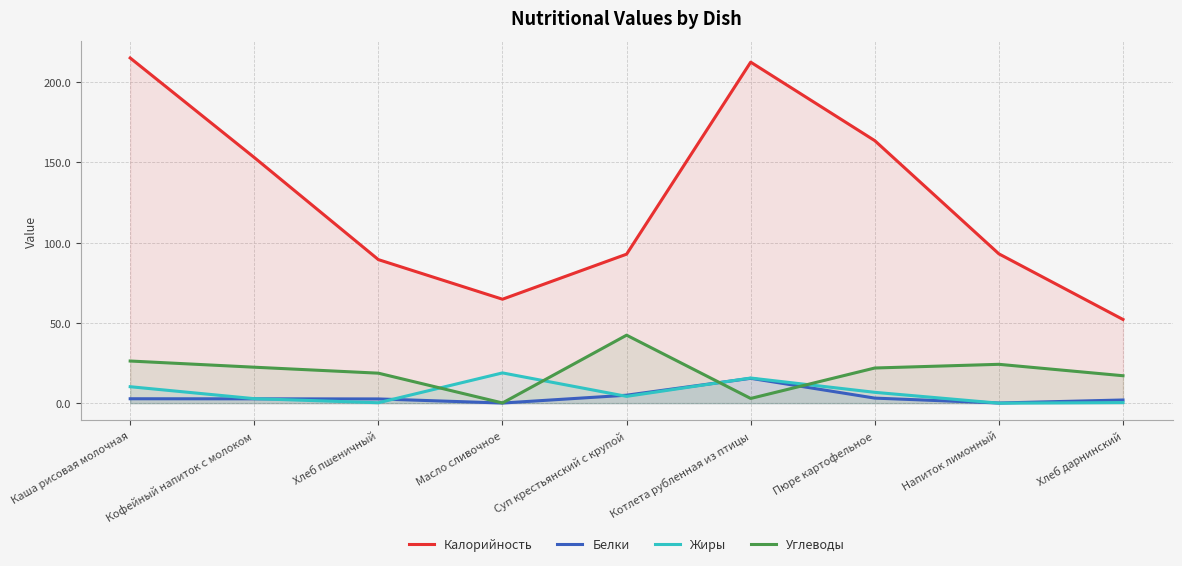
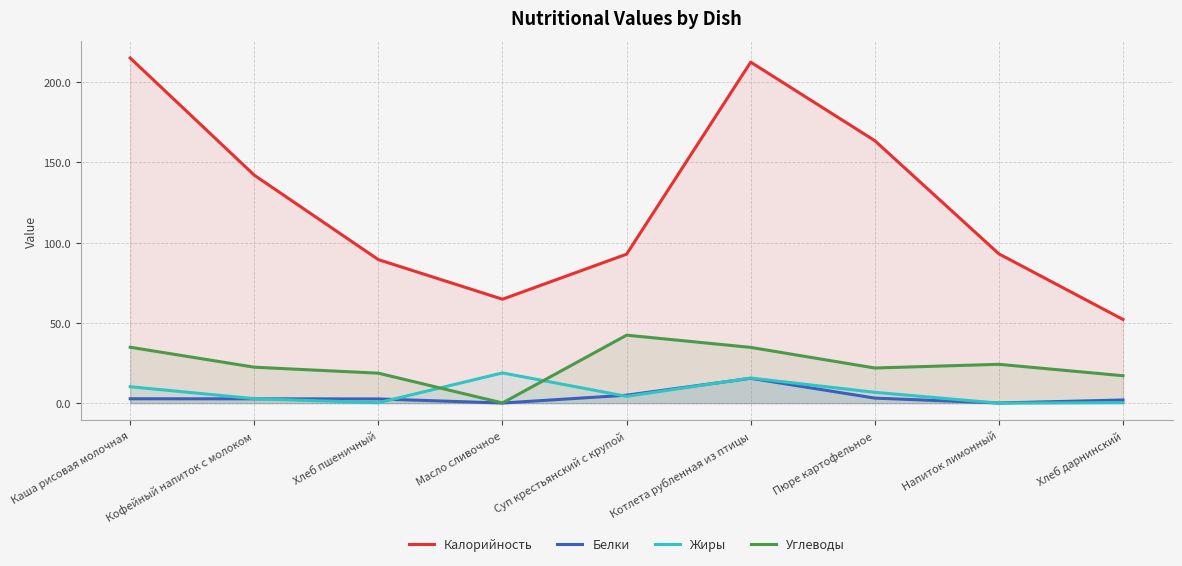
Углеводы, Каша рисовая молочная: 26 -> 35
Калорийность, Кофейный напиток с молоком: 153 -> 142
Углеводы, Котлета рубленная из птицы: 3 -> 35
